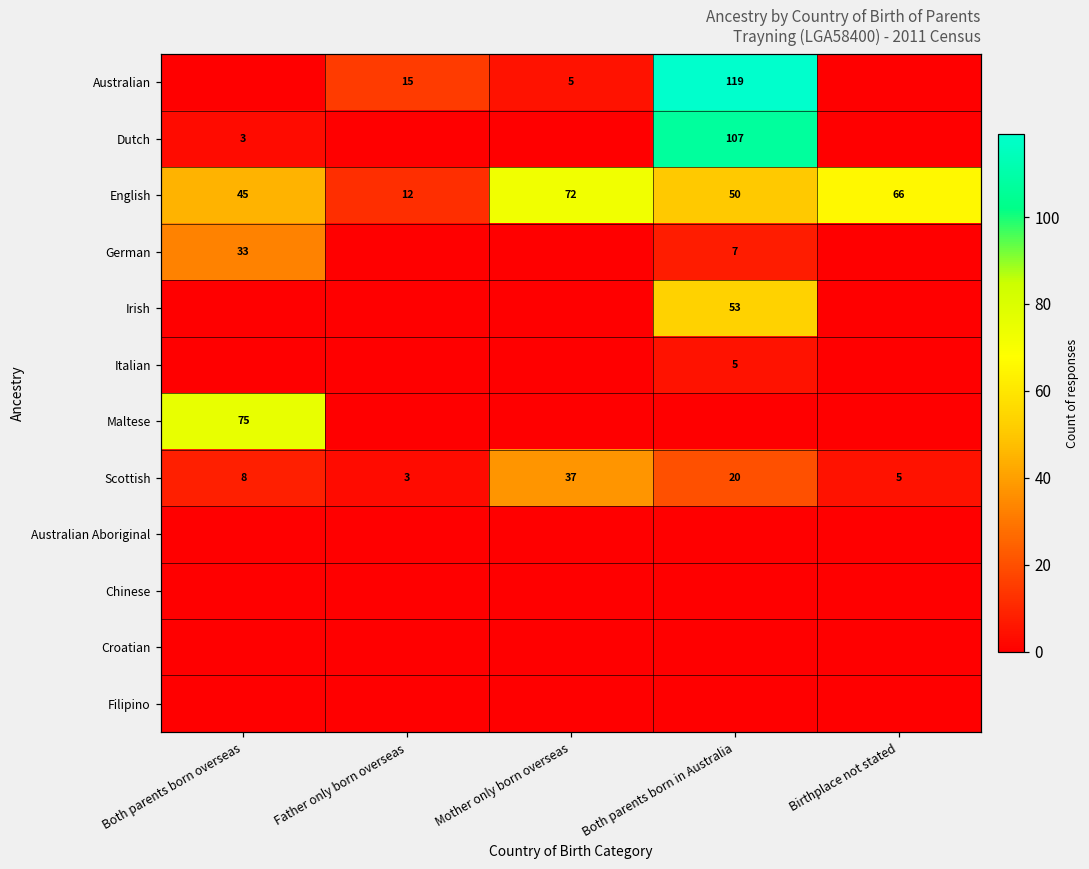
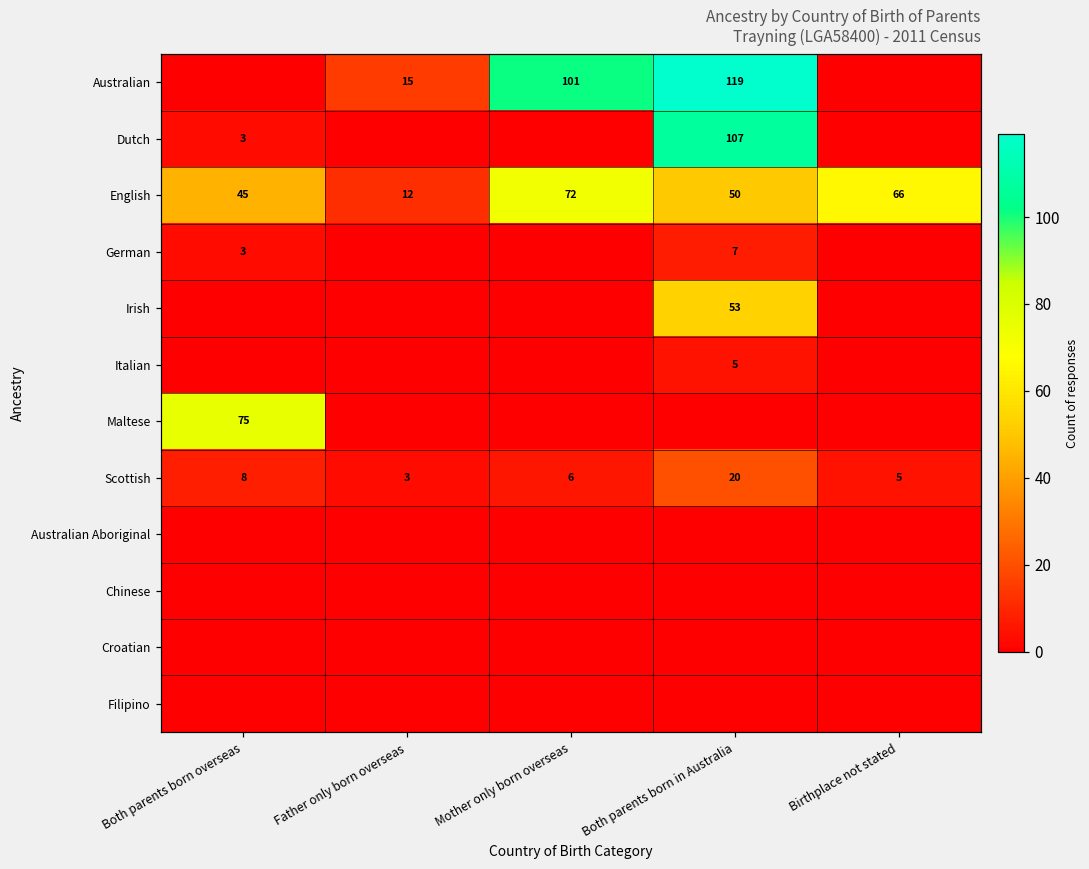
Australian, Mother only born overseas: 5 -> 101
German, Both parents born overseas: 33 -> 3
Scottish, Mother only born overseas: 37 -> 6
